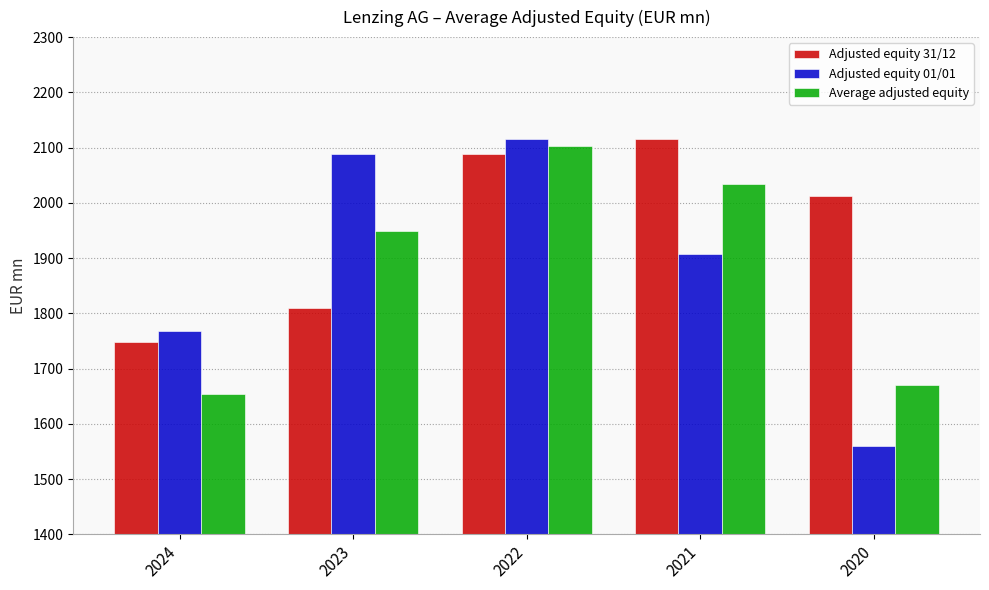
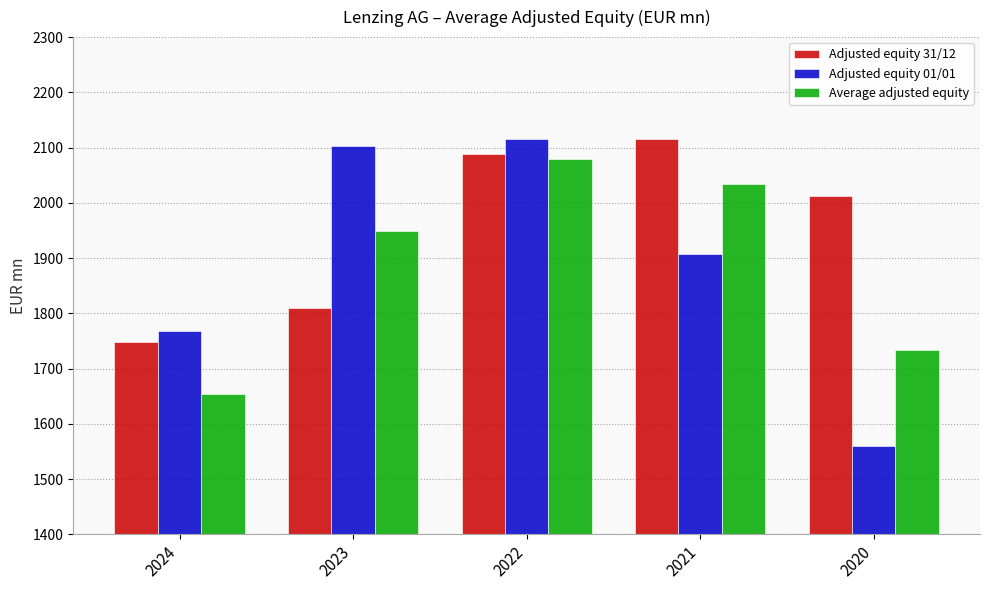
Adjusted equity 01/01, 2023: 2090 -> 2100
Average adjusted equity, 2022: 2100 -> 2080
Average adjusted equity, 2020: 1670 -> 1730
